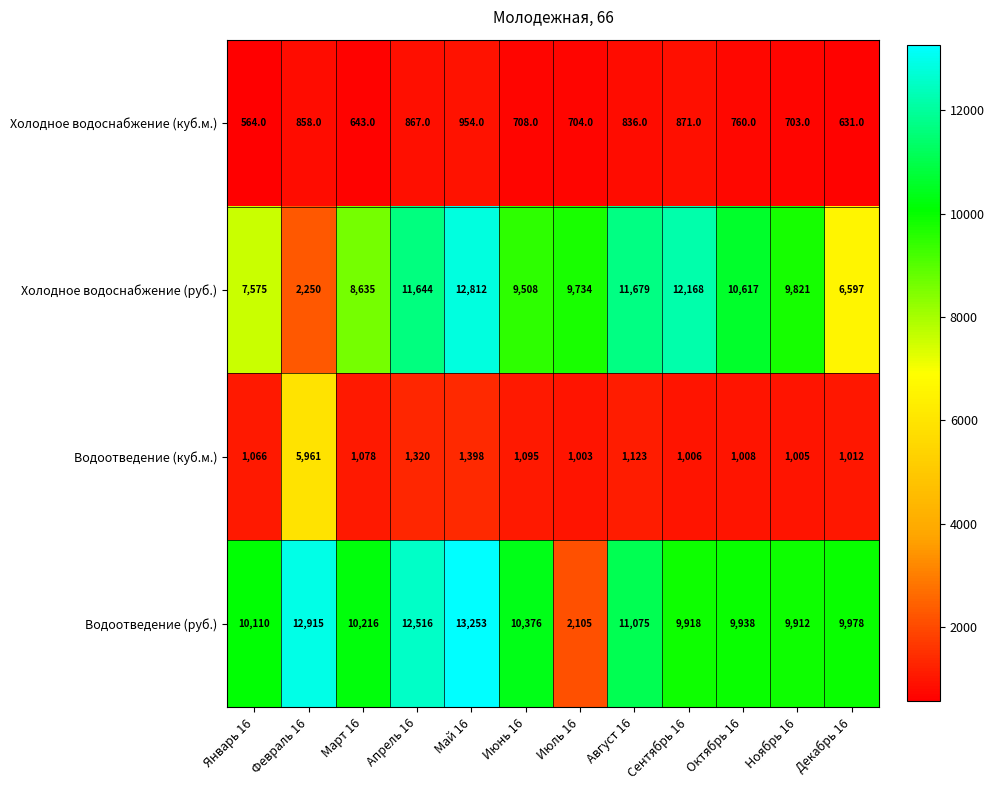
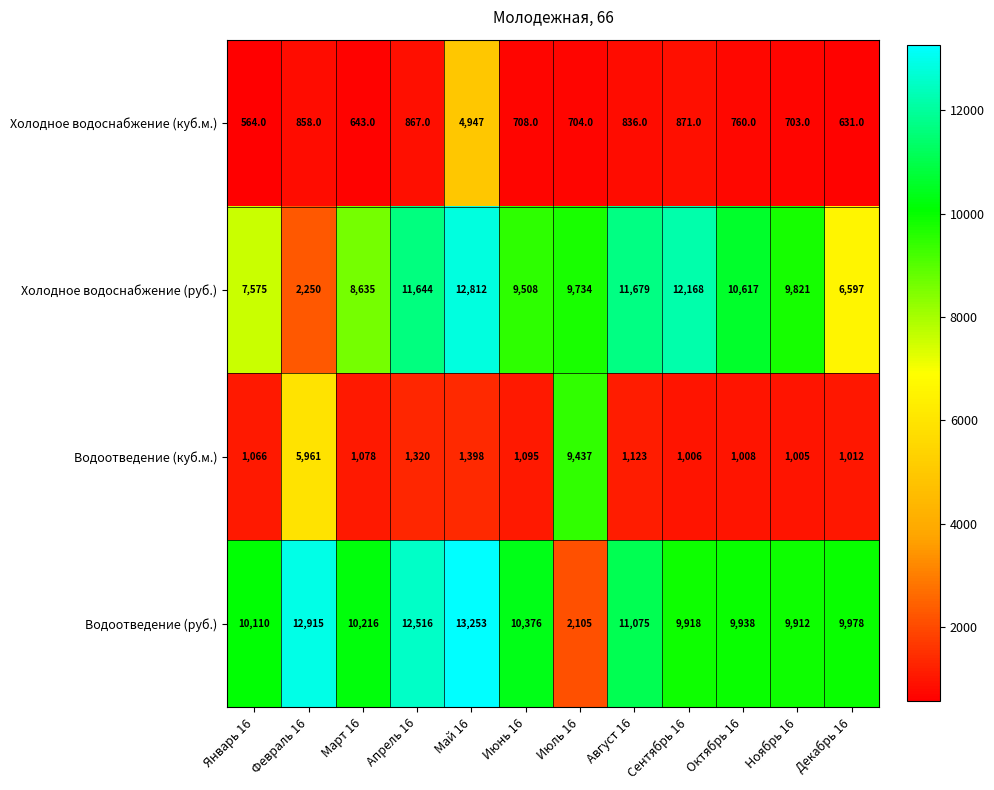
Холодное водоснабжение (куб.м.), Май 16: 954.0 -> 4,947
Водоотведение (куб.м.), Июль 16: 1,003 -> 9,437
